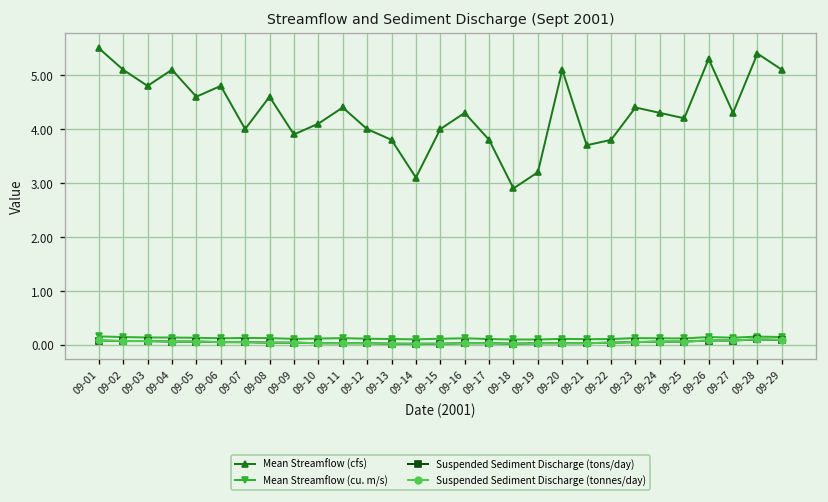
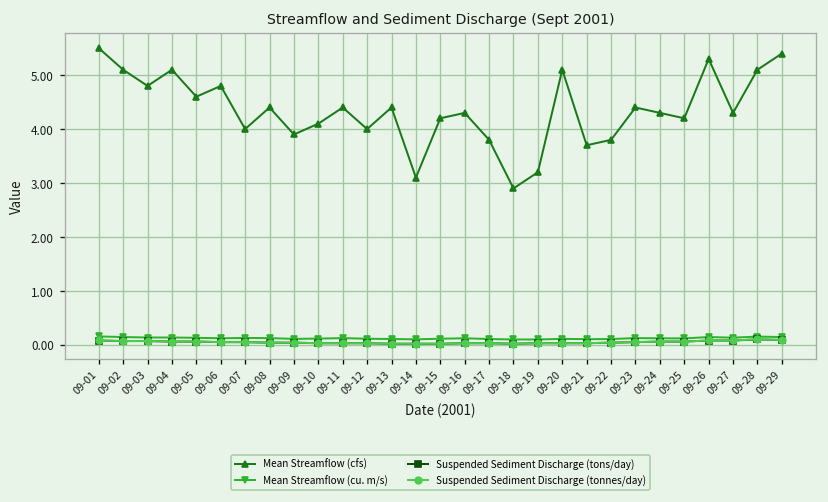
Mean Streamflow (cfs), 09-08: 4.6 -> 4.4
Mean Streamflow (cfs), 09-13: 3.8 -> 4.4
Mean Streamflow (cfs), 09-15: 4.0 -> 4.2
Mean Streamflow (cfs), 09-28: 5.4 -> 5.1
Mean Streamflow (cfs), 09-29: 5.1 -> 5.4
